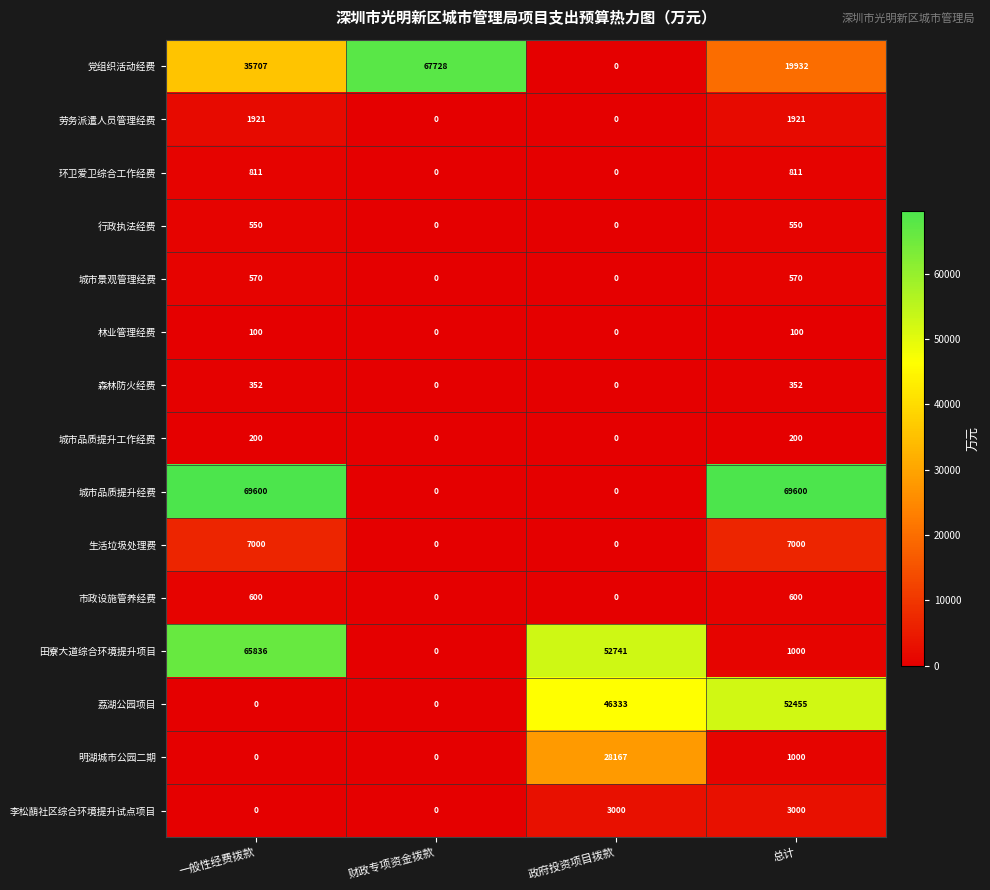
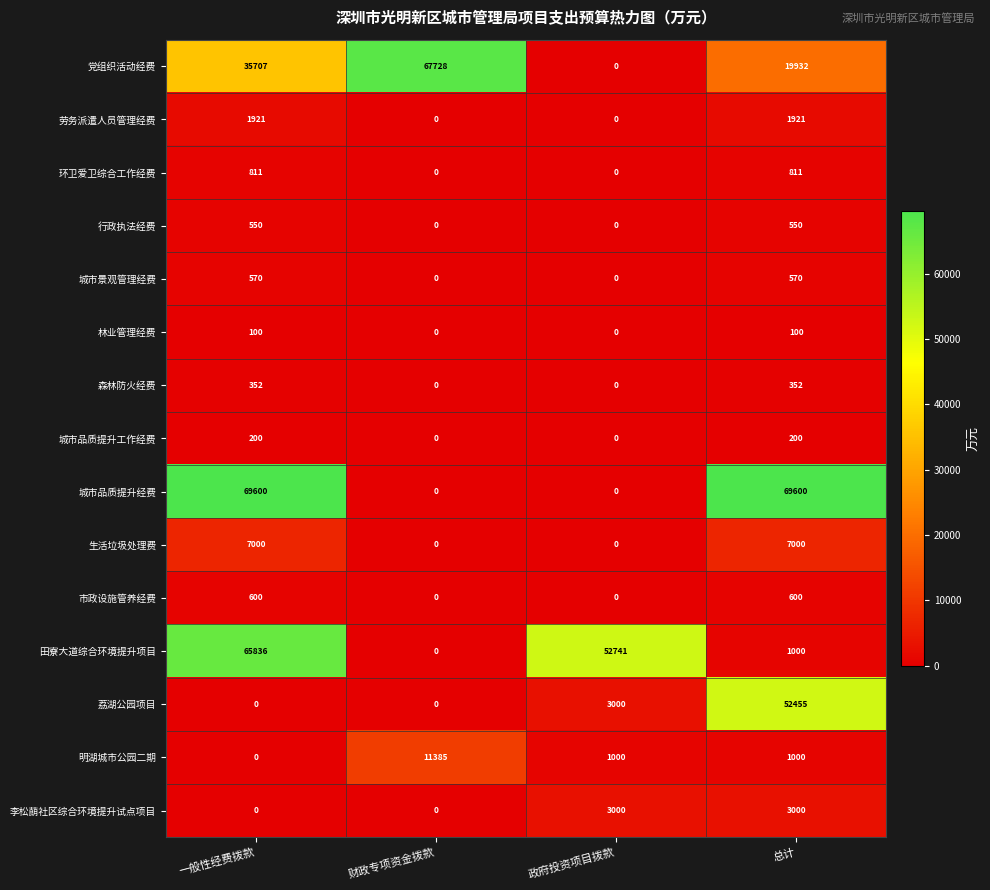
荔湖公园项目, 政府投资项目拨款: 46333 -> 3000
明湖城市公园二期, 财政专项资金拨款: 0 -> 11385
明湖城市公园二期, 政府投资项目拨款: 28167 -> 1000
